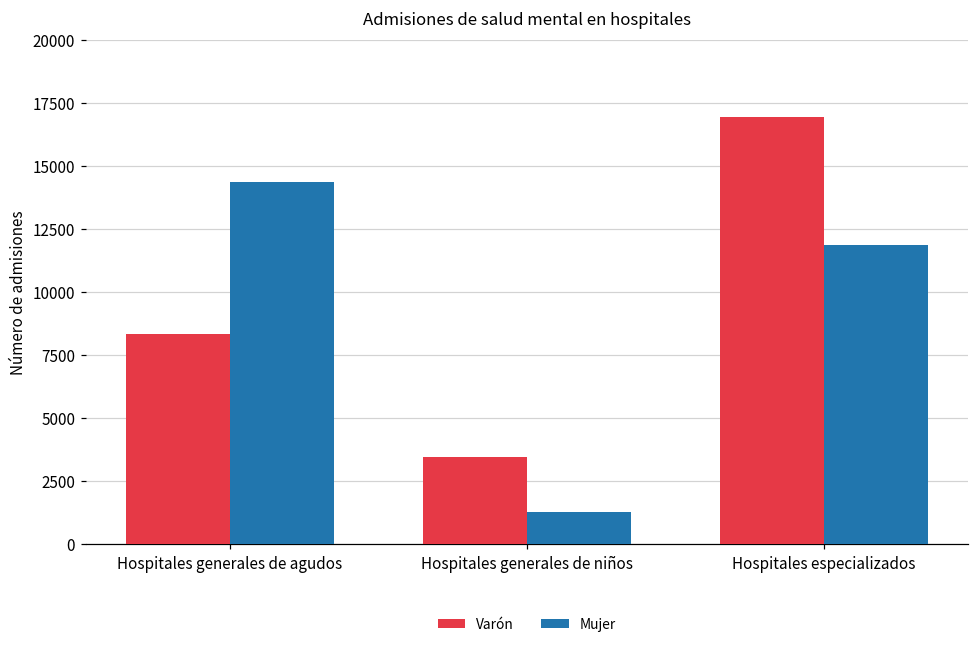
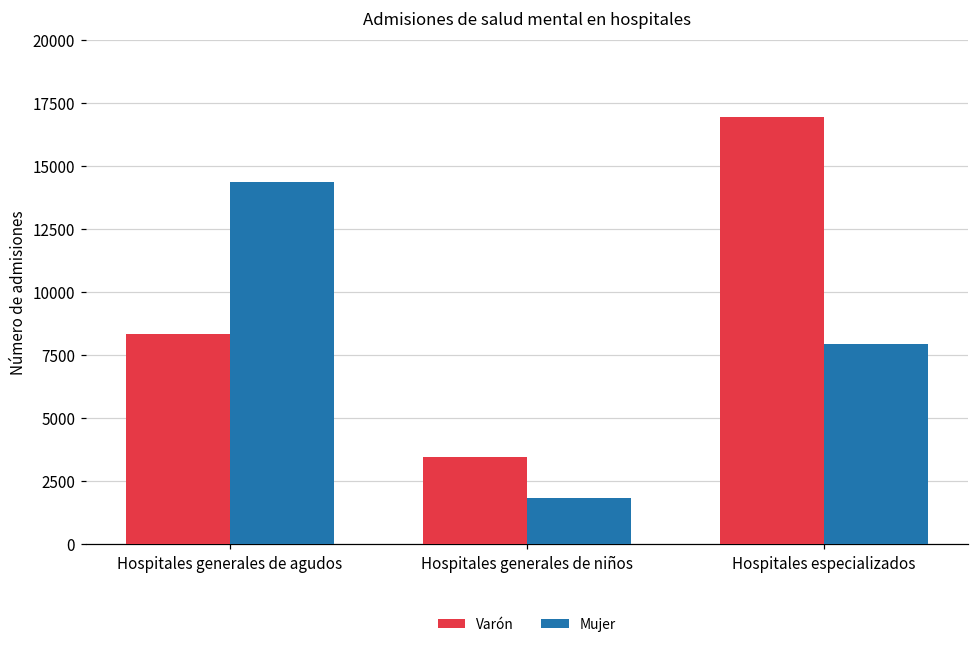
Mujer, Hospitales generales de niños: 1300 -> 1900
Mujer, Hospitales especializados: 11900 -> 8000
